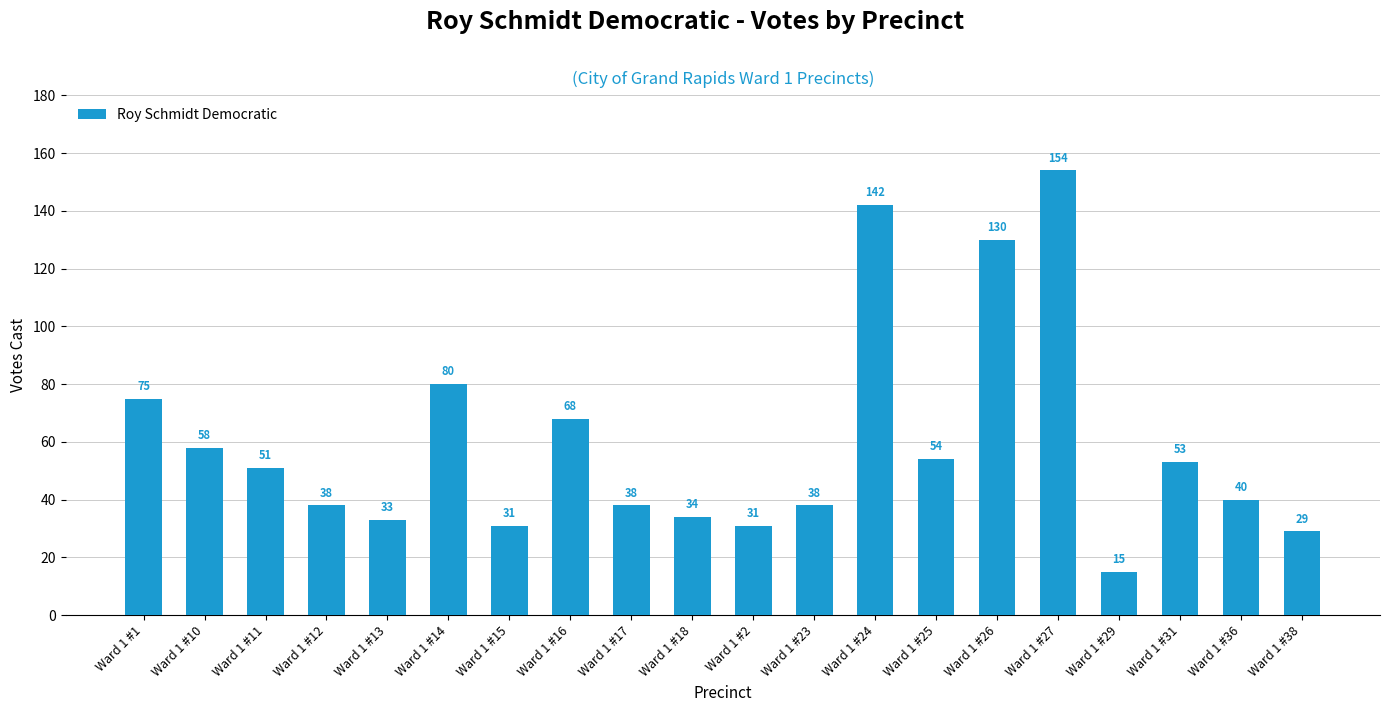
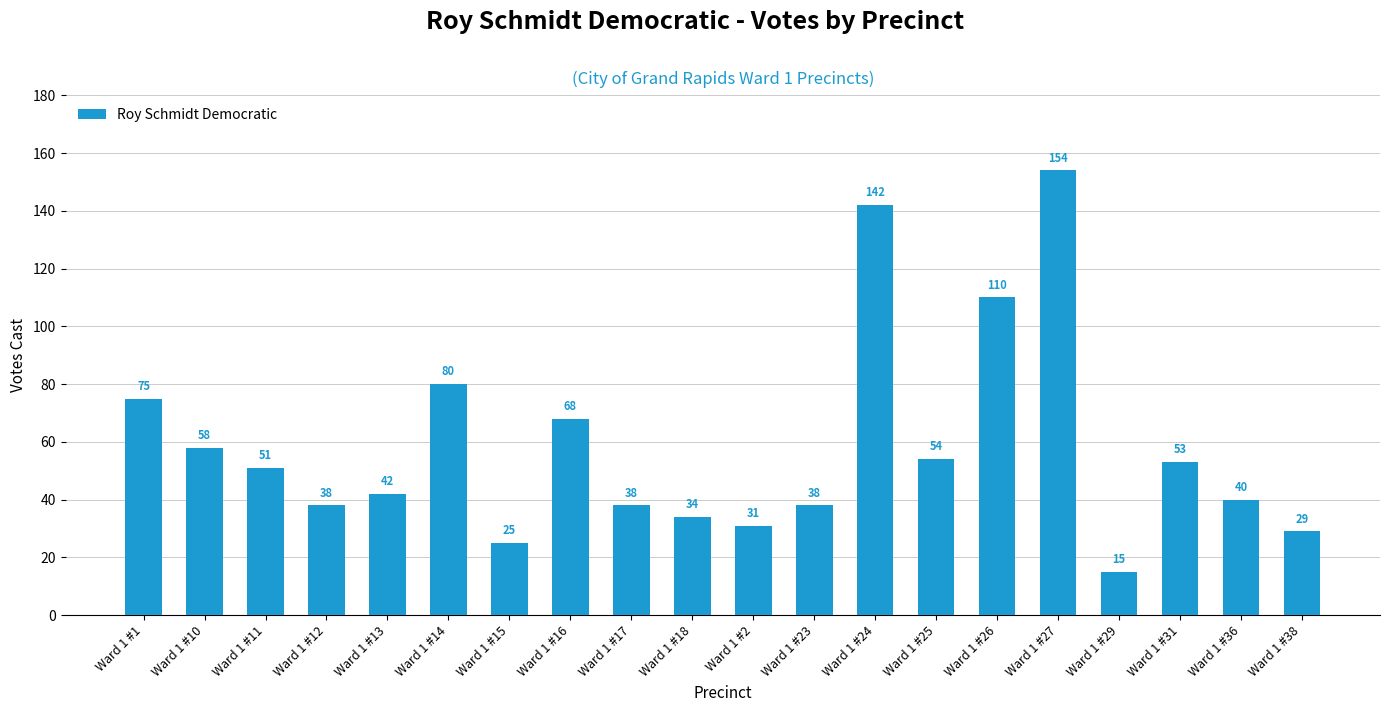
Ward 1 #13: 33 -> 42
Ward 1 #15: 31 -> 25
Ward 1 #26: 130 -> 110
